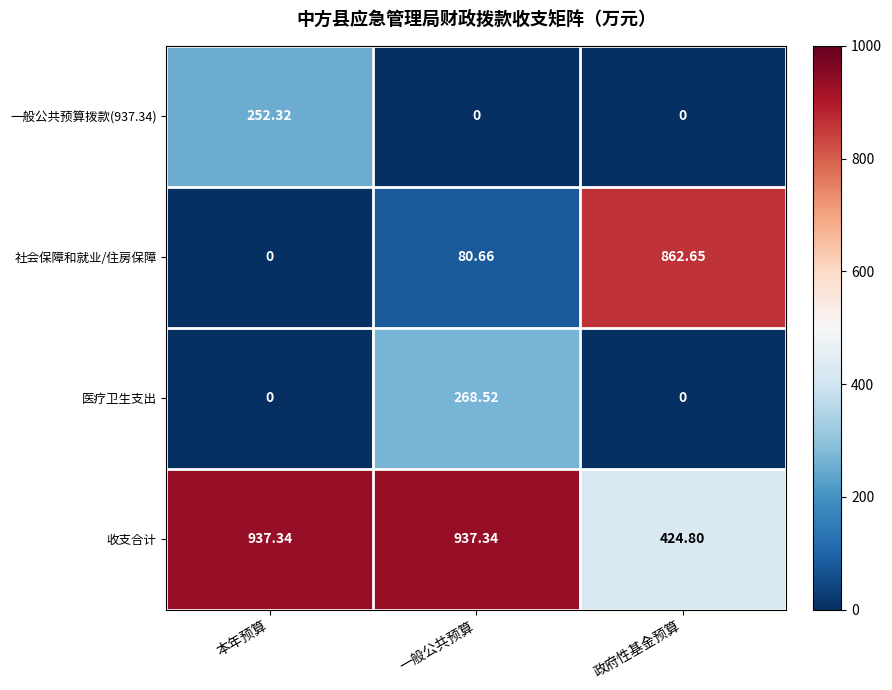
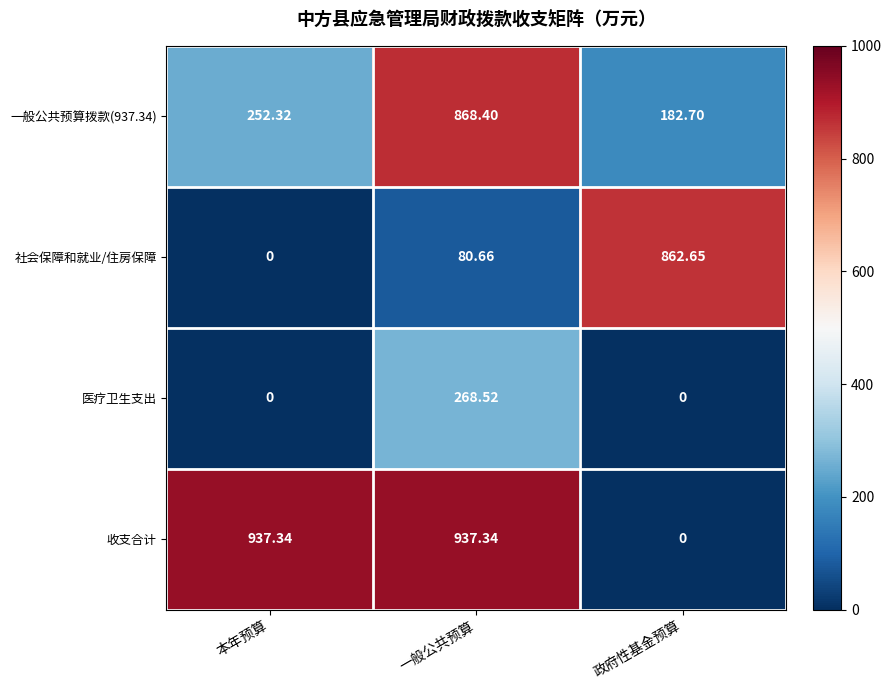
一般公共预算拨款(937.34), 一般公共预算: 0 -> 868.40
一般公共预算拨款(937.34), 政府性基金预算: 0 -> 182.70
收支合计, 政府性基金预算: 424.80 -> 0
